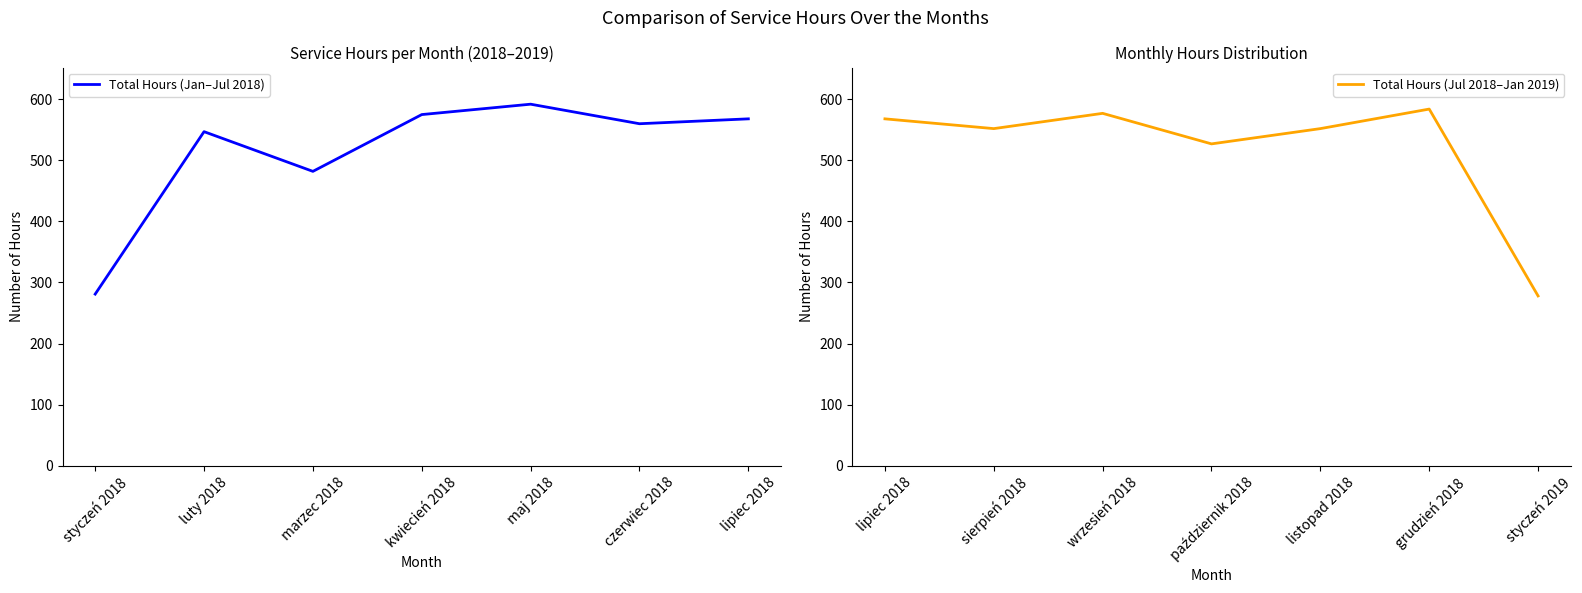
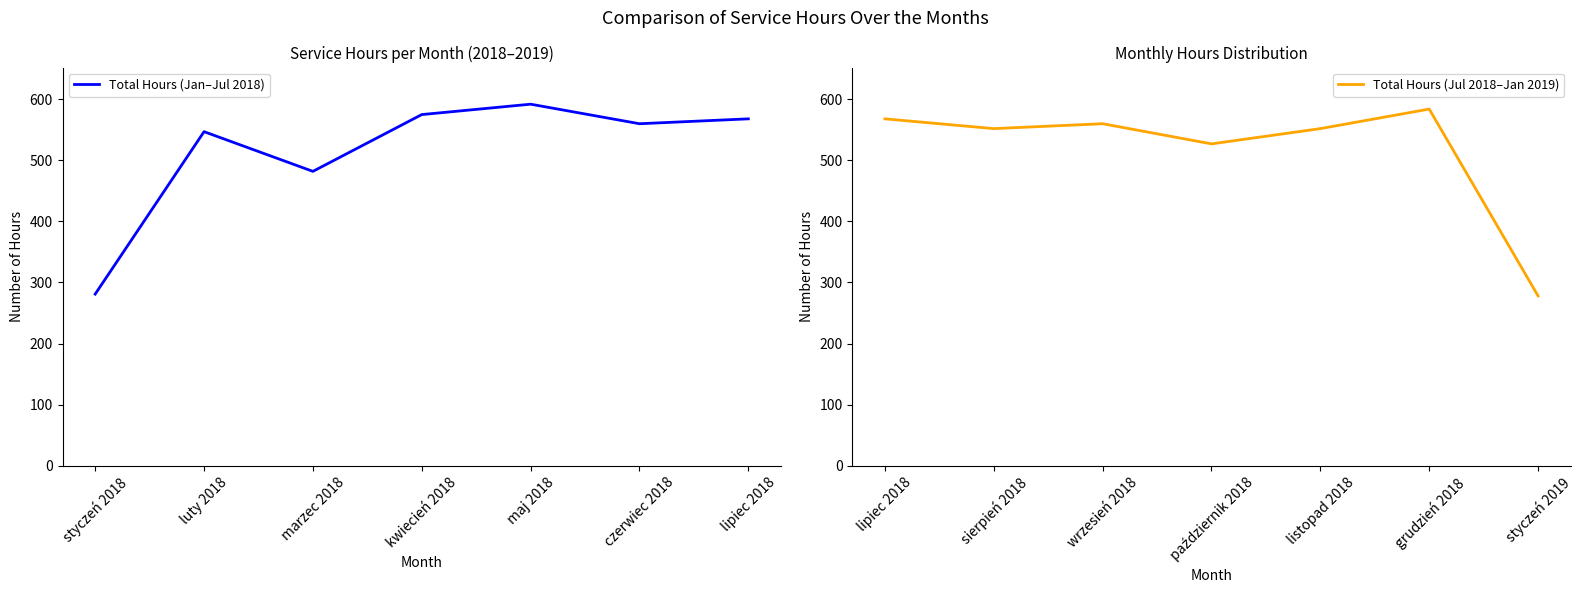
Monthly Hours Distribution, wrzesień 2018: 580 -> 560
